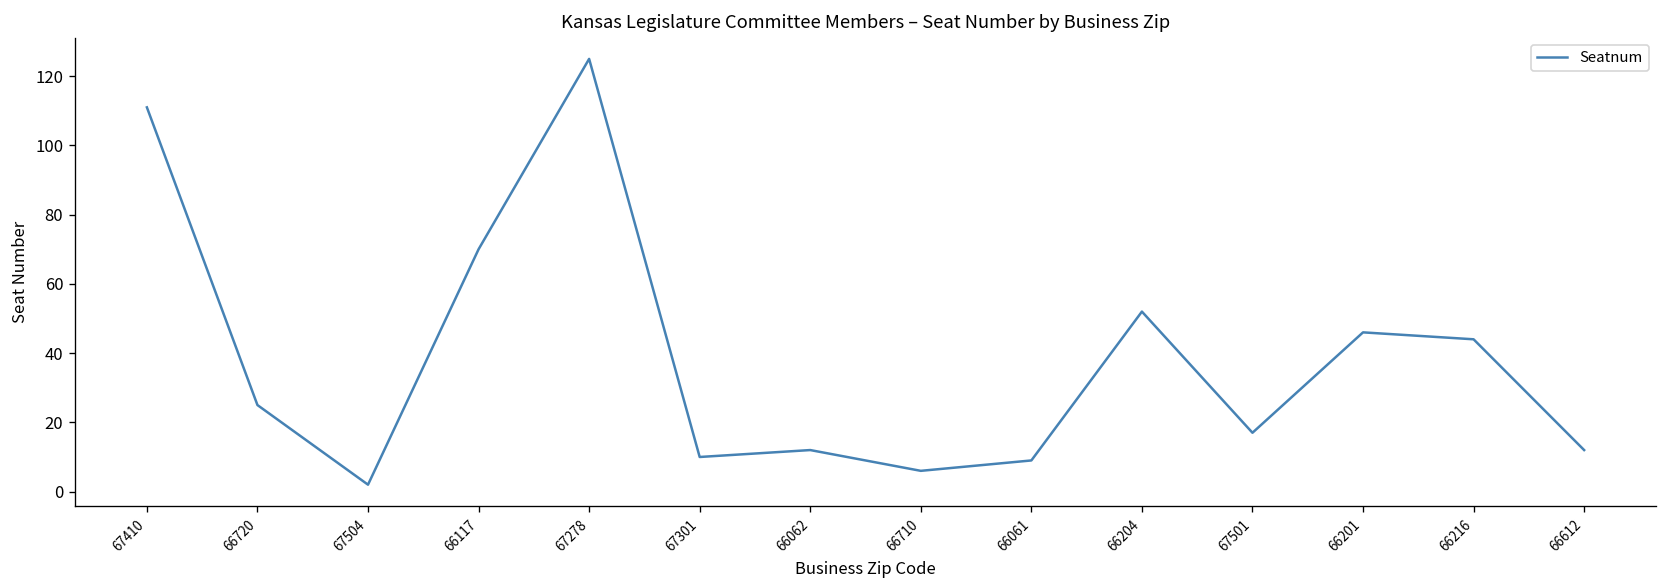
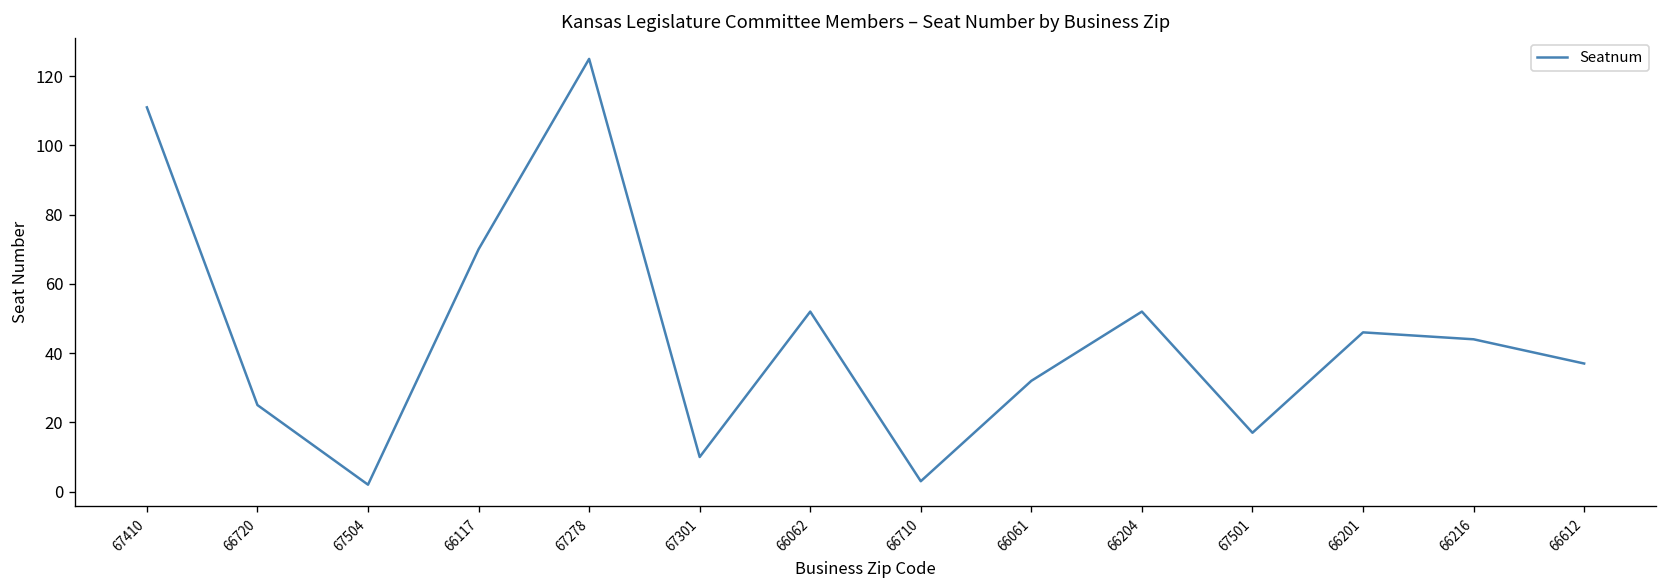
66062: 12 -> 52
66710: 6 -> 3
66061: 9 -> 32
66612: 12 -> 37
